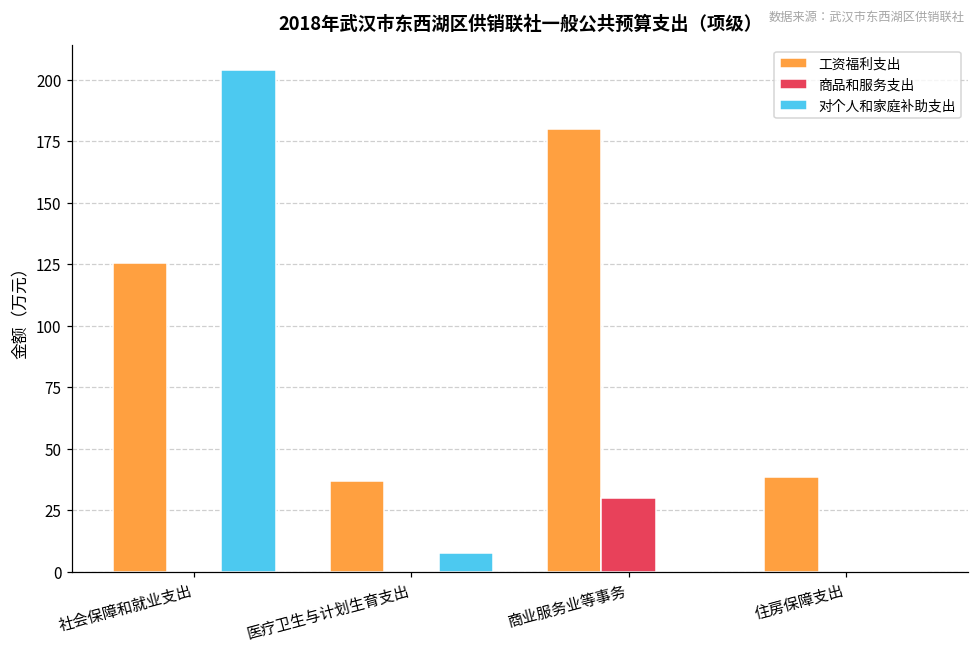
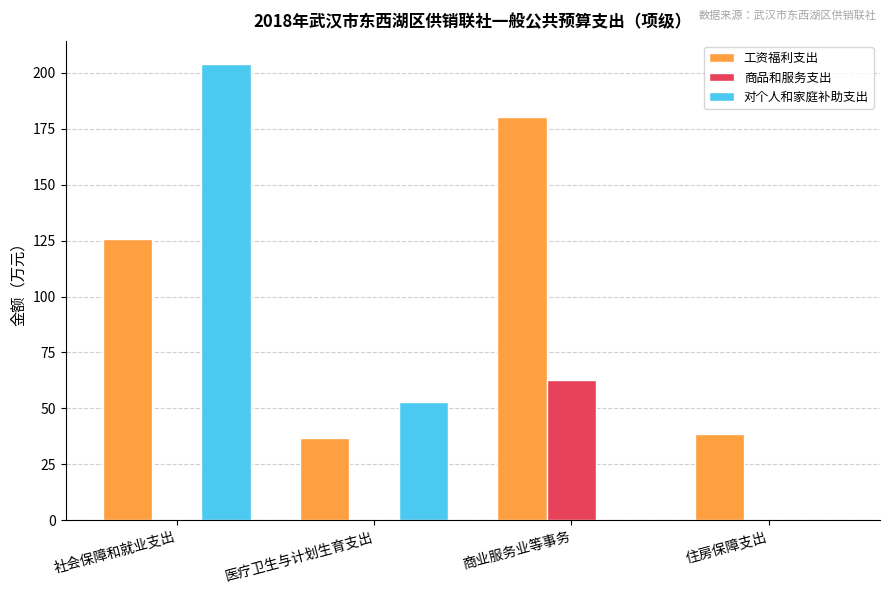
对个人和家庭补助支出, 医疗卫生与计划生育支出: 8 -> 53
商品和服务支出, 商业服务业等事务: 30 -> 63
